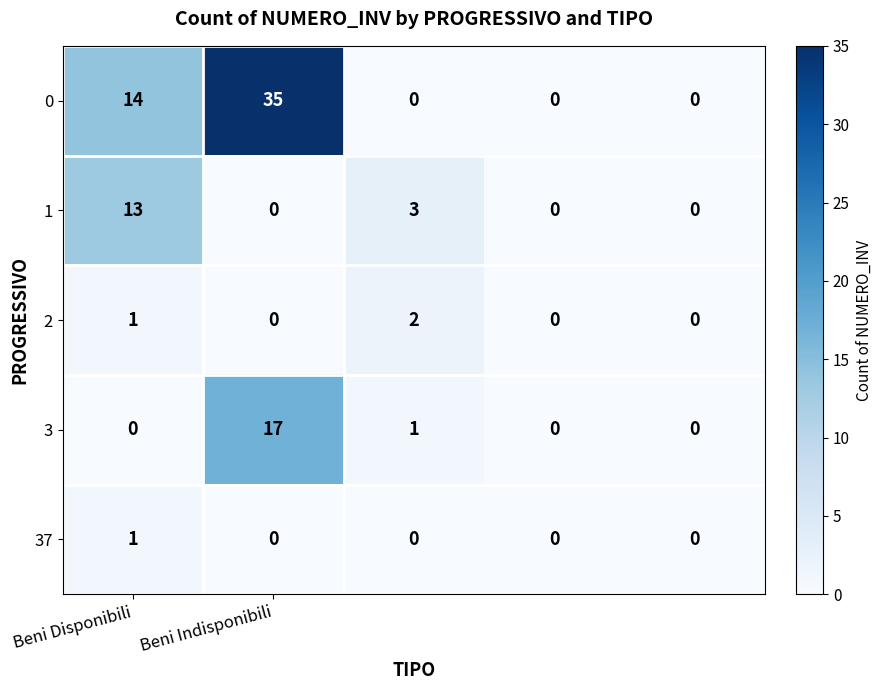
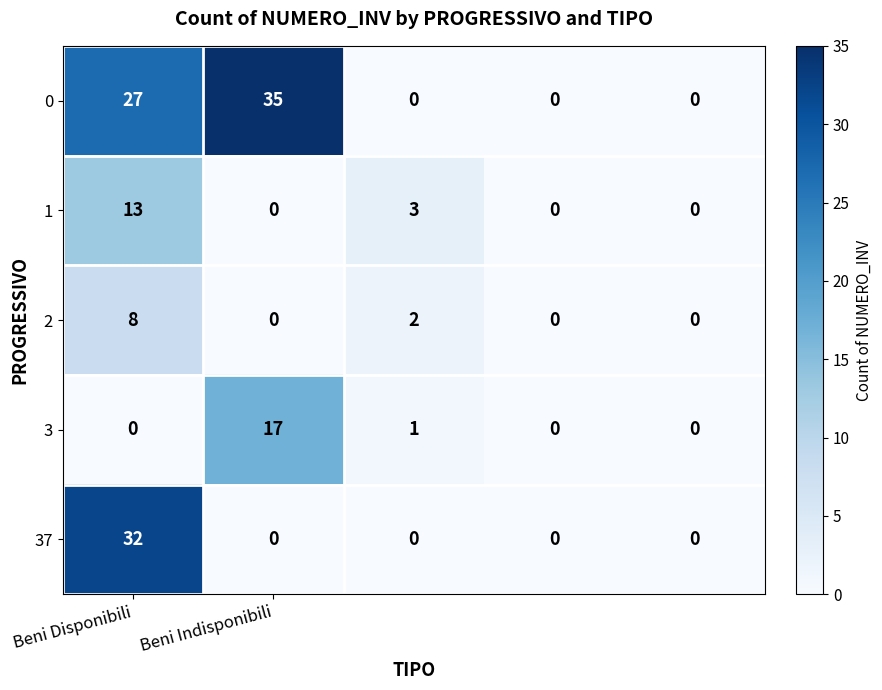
0, Beni Disponibili: 14 -> 27
2, Beni Disponibili: 1 -> 8
37, Beni Disponibili: 1 -> 32
